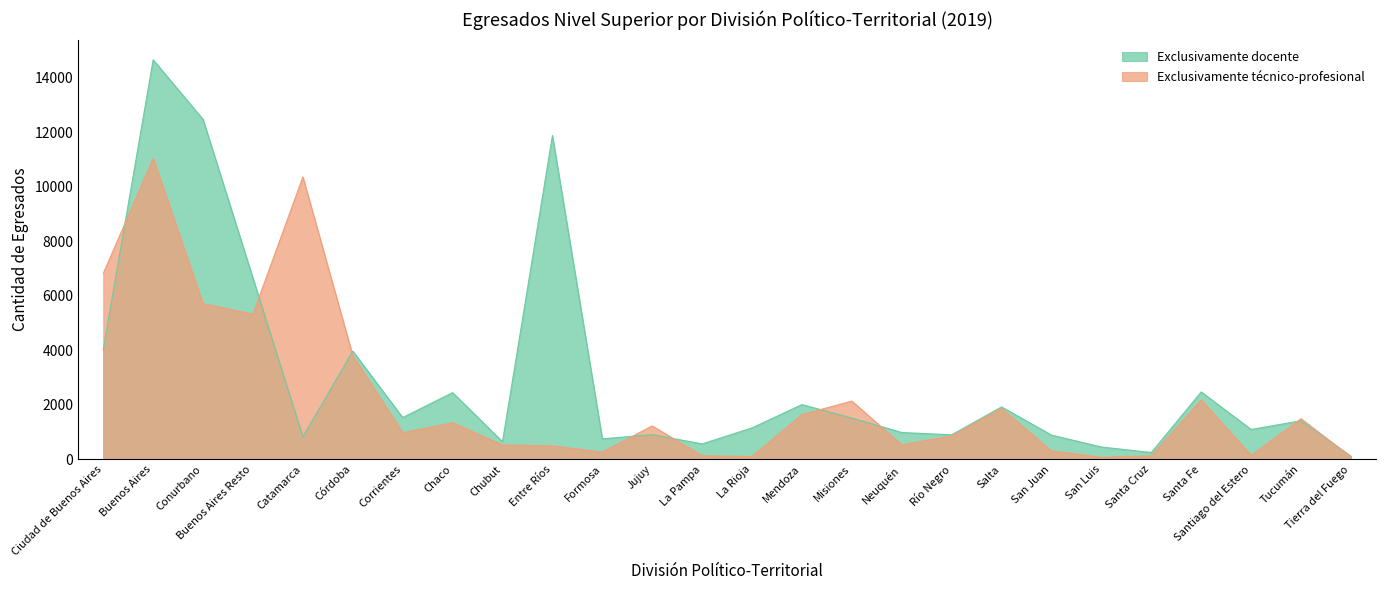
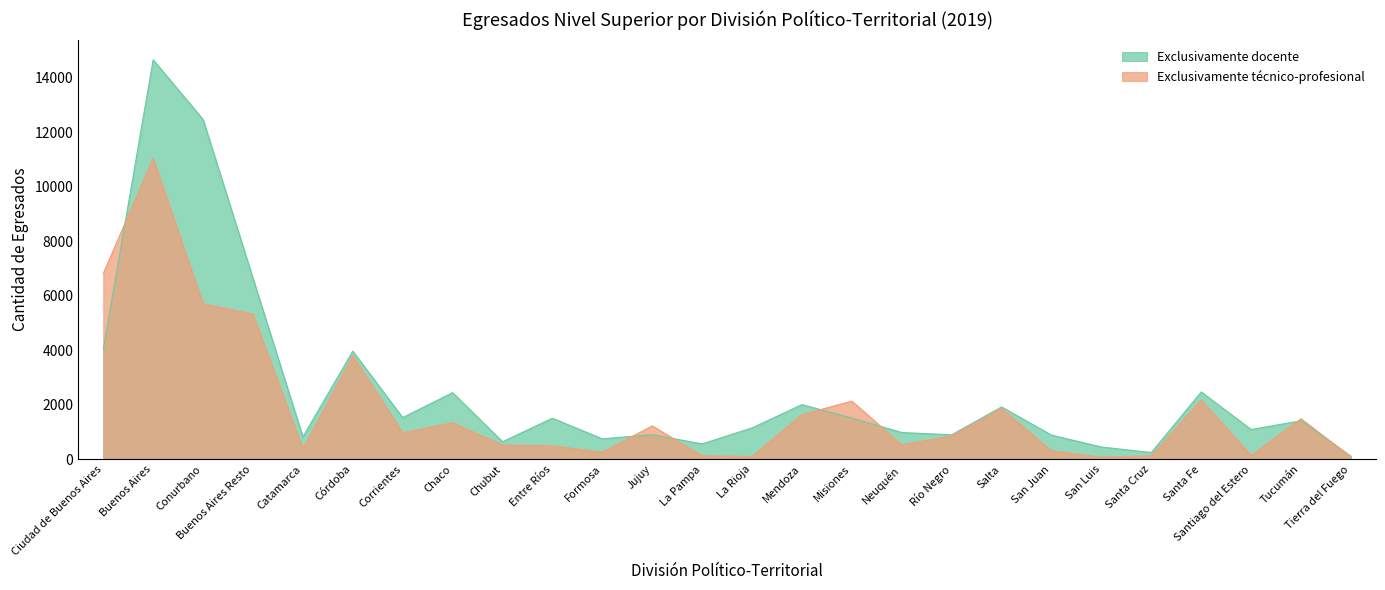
Exclusivamente técnico-profesional, Catamarca: 10400 -> 400
Exclusivamente docente, Entre Ríos: 11900 -> 1500
